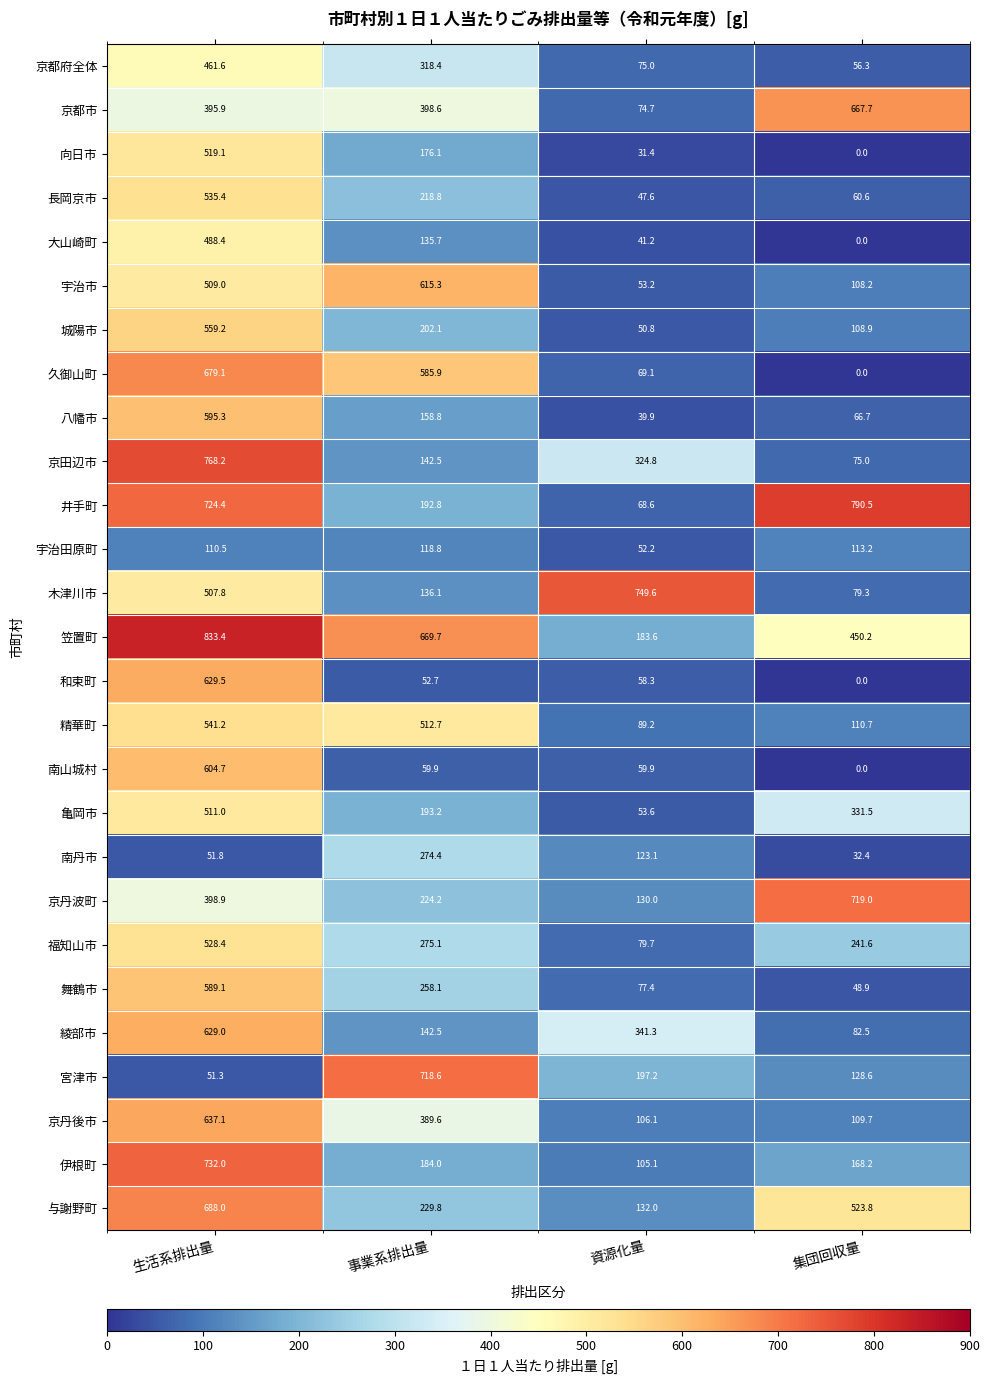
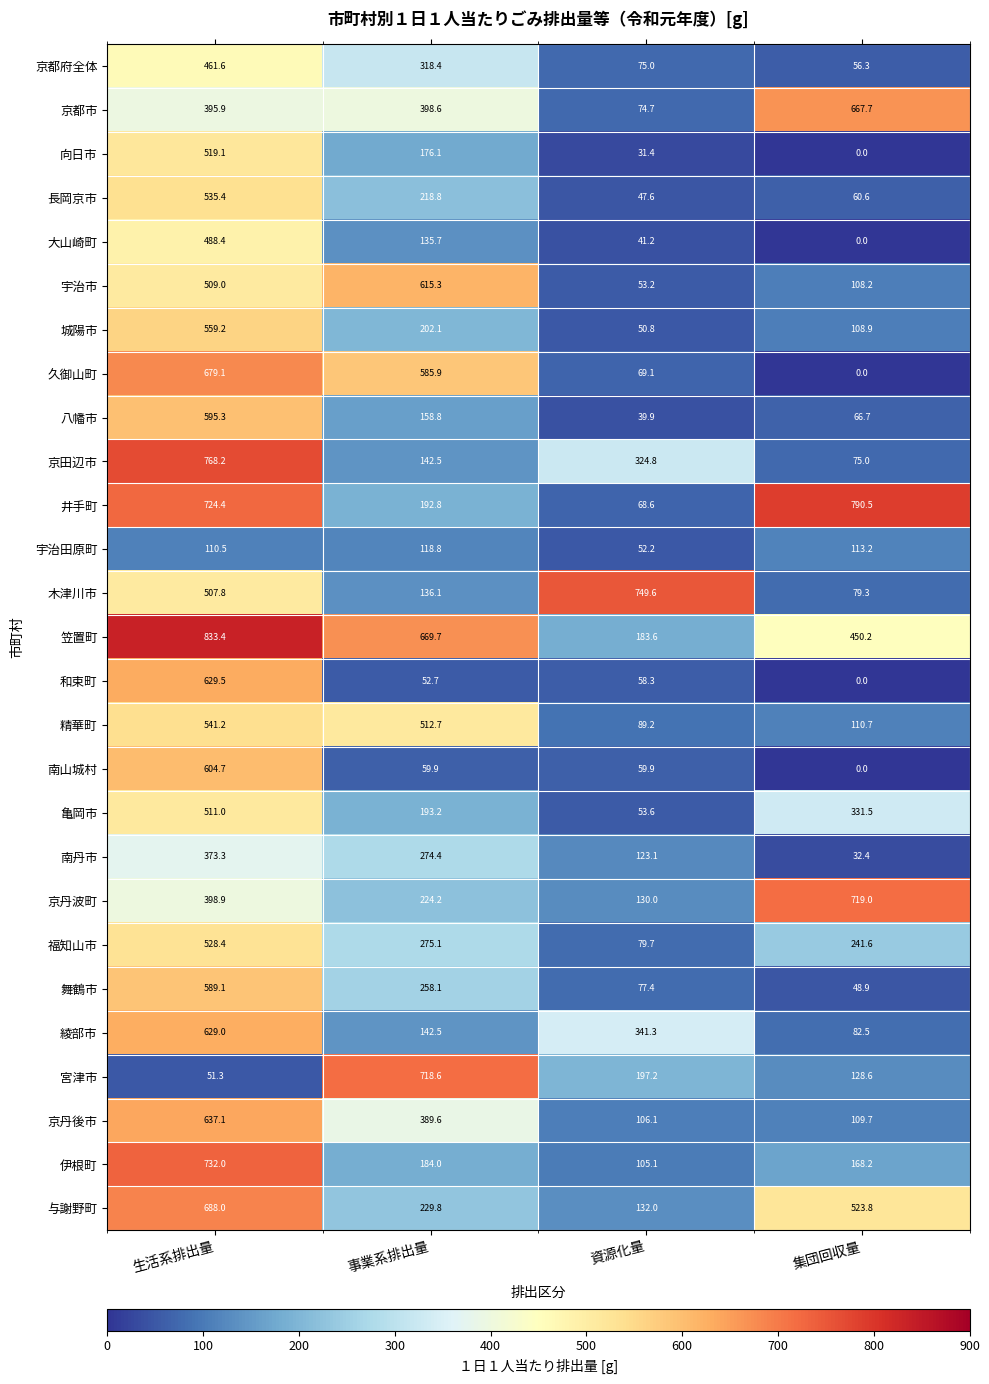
南丹市, 生活系排出量: 51.8 -> 373.3
